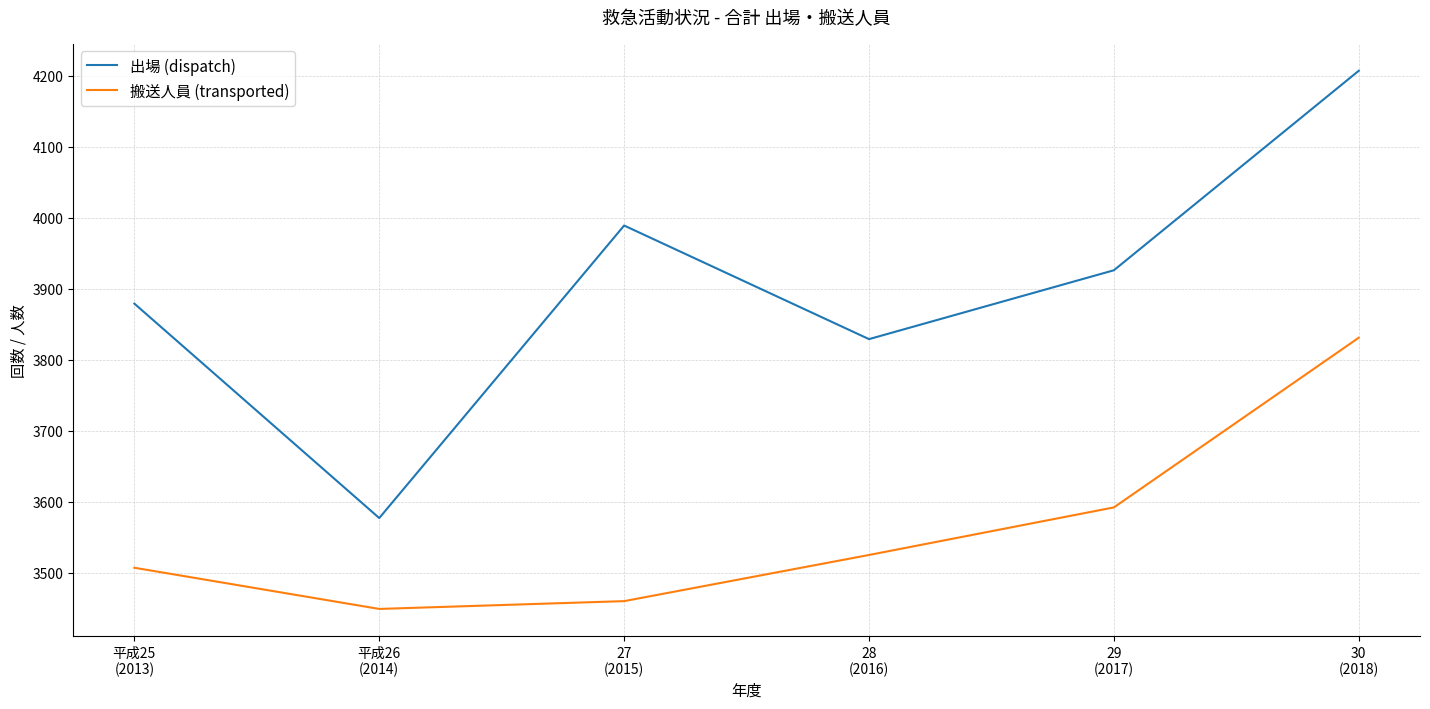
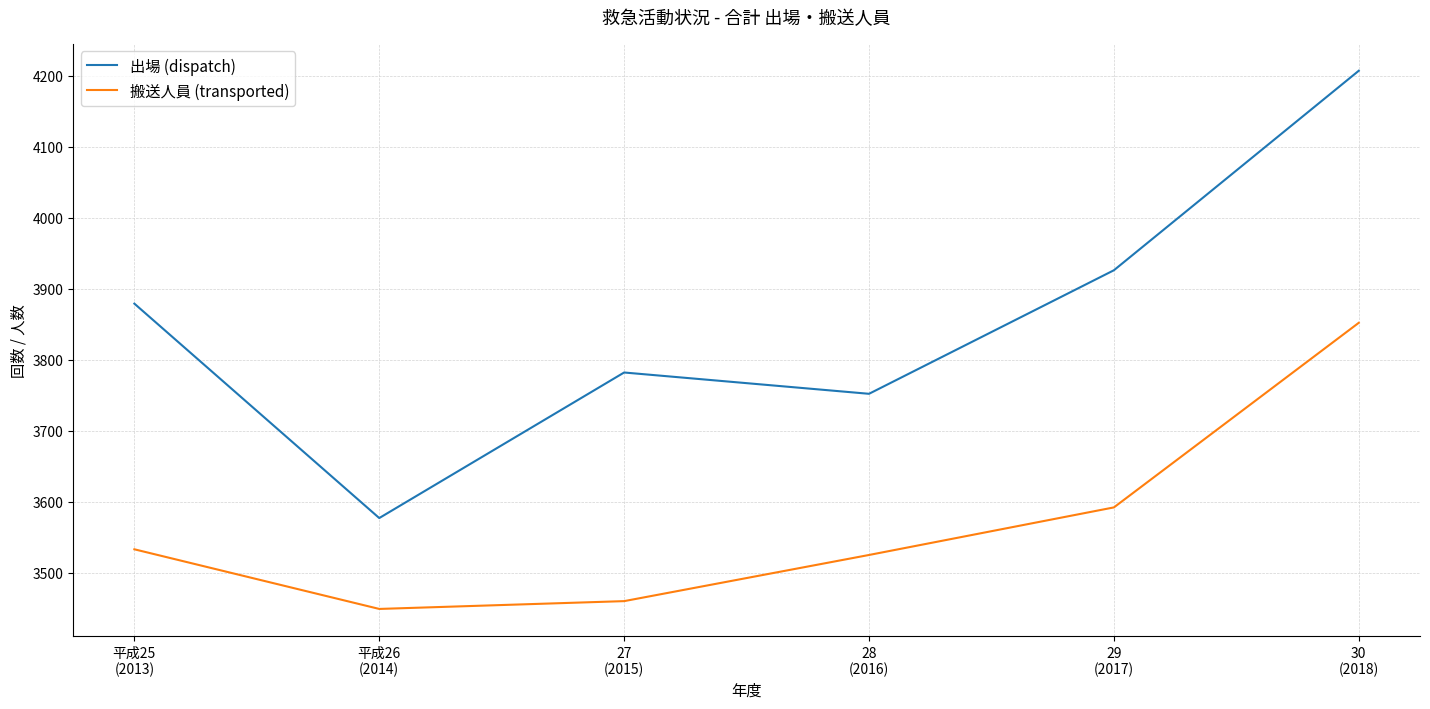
搬送人員 (transported), 平成25 (2013): 3510 -> 3530
出場 (dispatch), 27 (2015): 3990 -> 3780
出場 (dispatch), 28 (2016): 3830 -> 3750
搬送人員 (transported), 30 (2018): 3830 -> 3850
